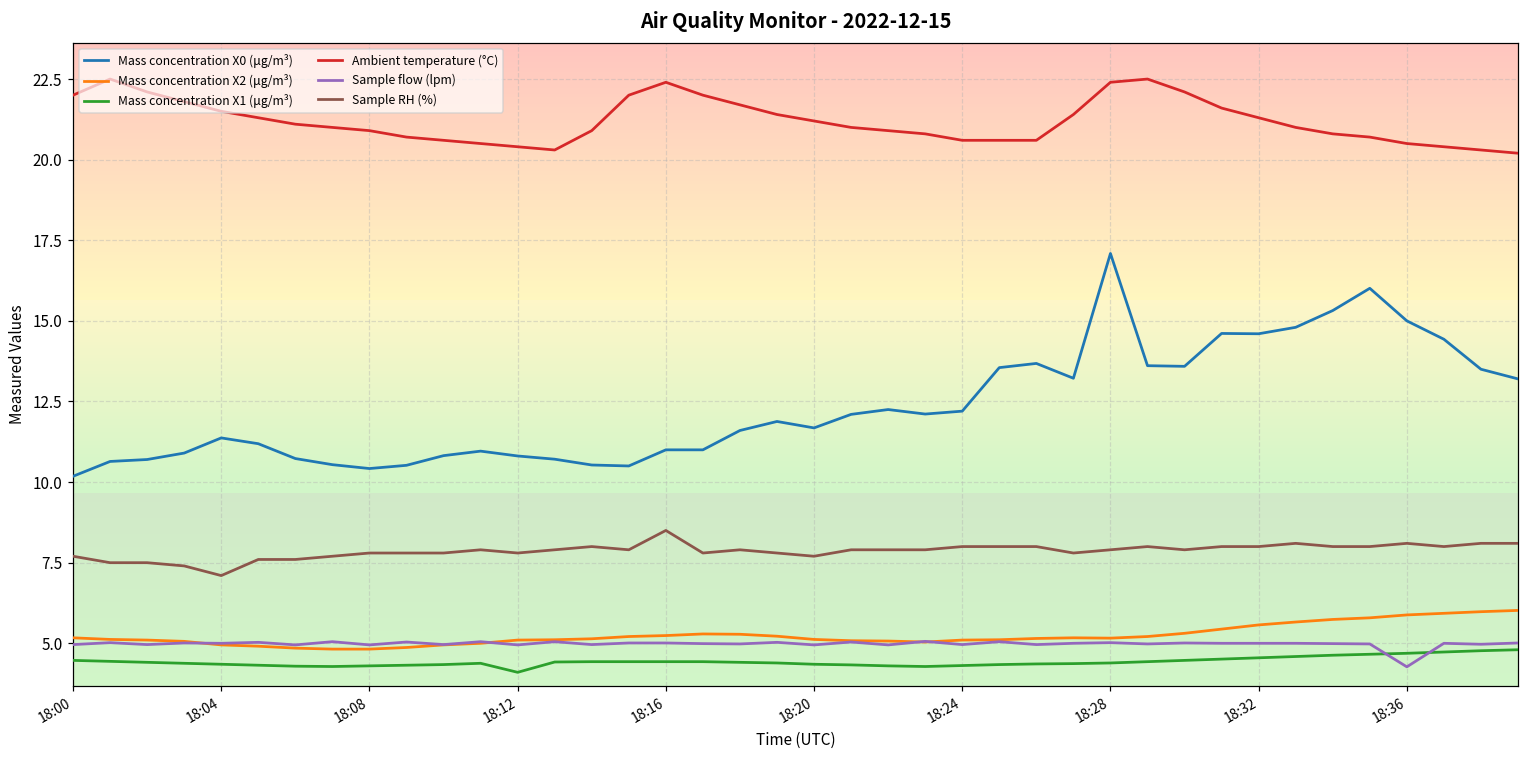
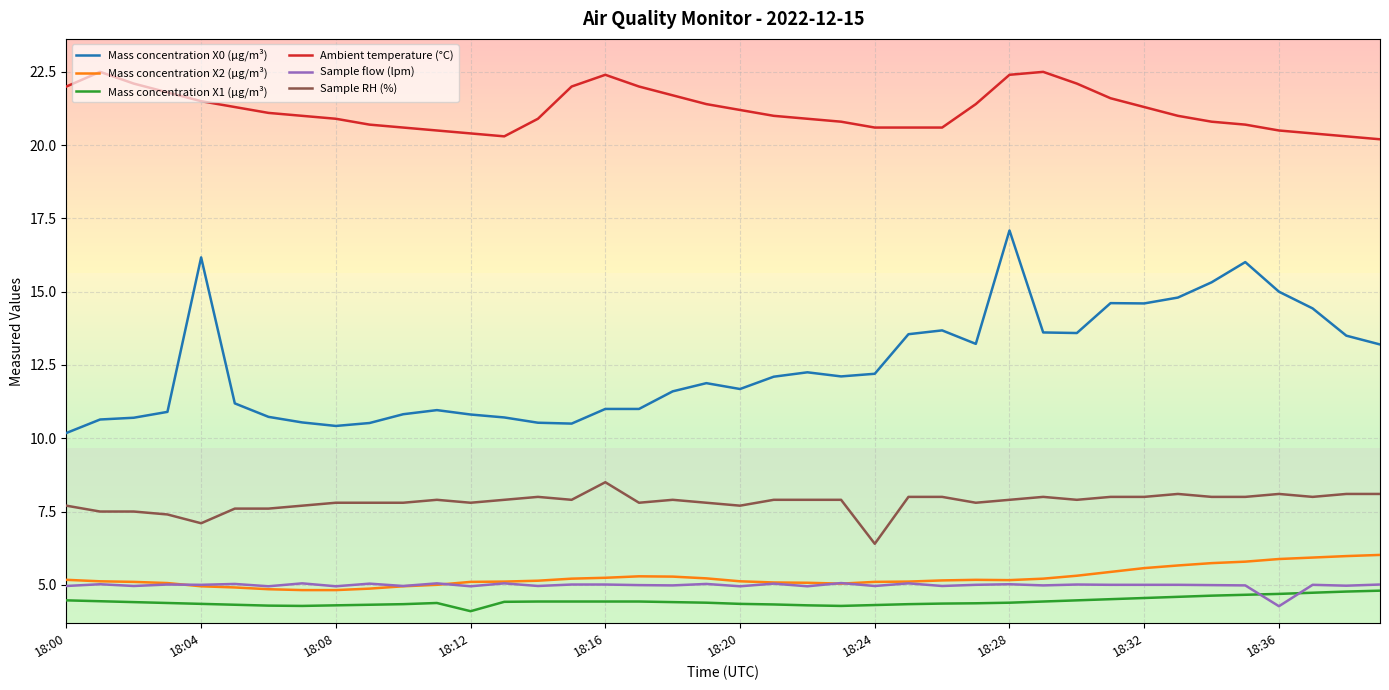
Mass concentration X0 (μg/m³), 18:04: 11.4 -> 16.2
Sample RH (%), 18:24: 8.0 -> 6.4
